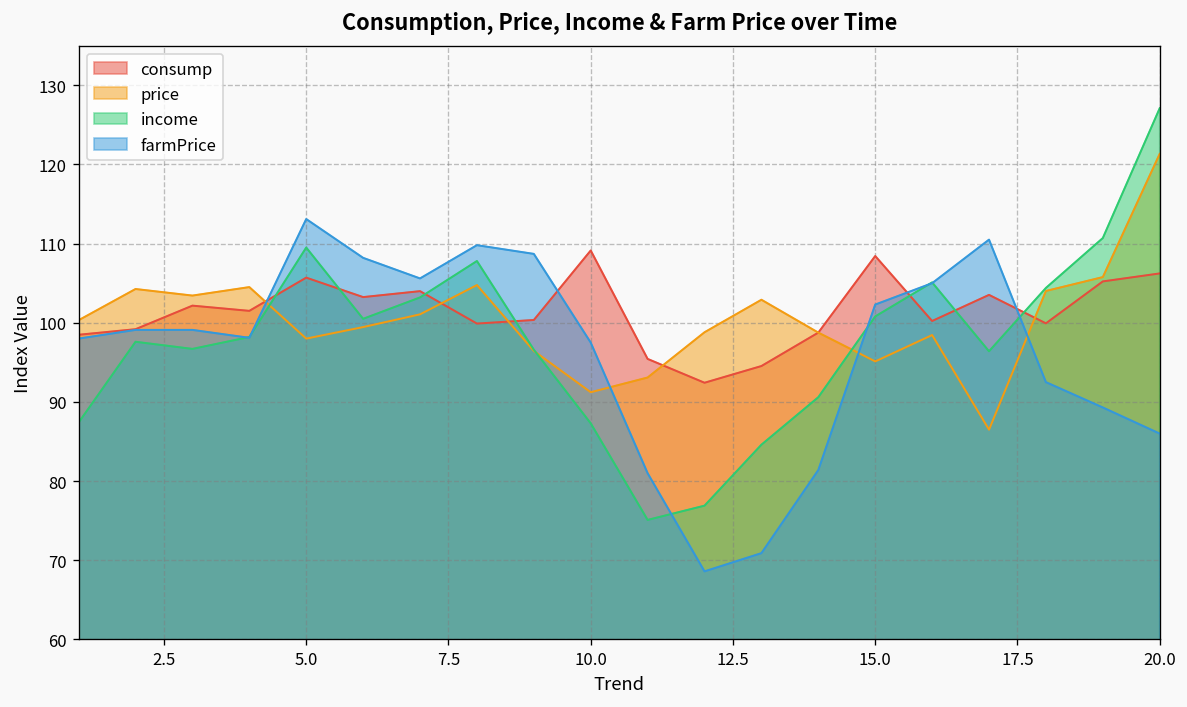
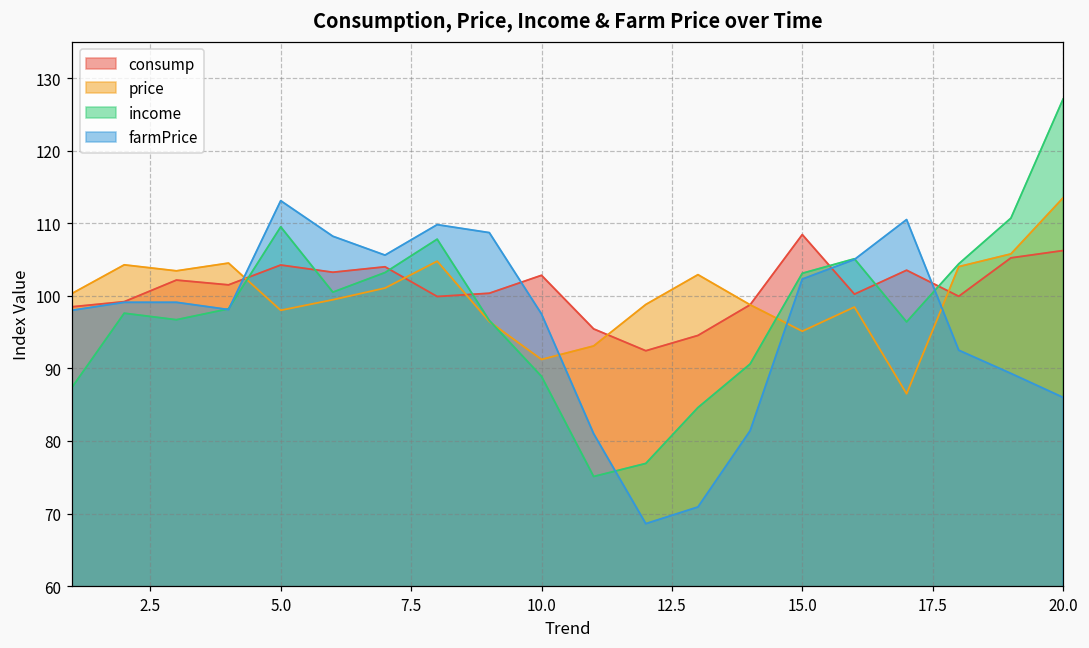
consump, 5.0: 106 -> 104
consump, 10.0: 109 -> 103
income, 10.0: 87 -> 89
income, 15.0: 101 -> 103
price, 20.0: 121 -> 113
